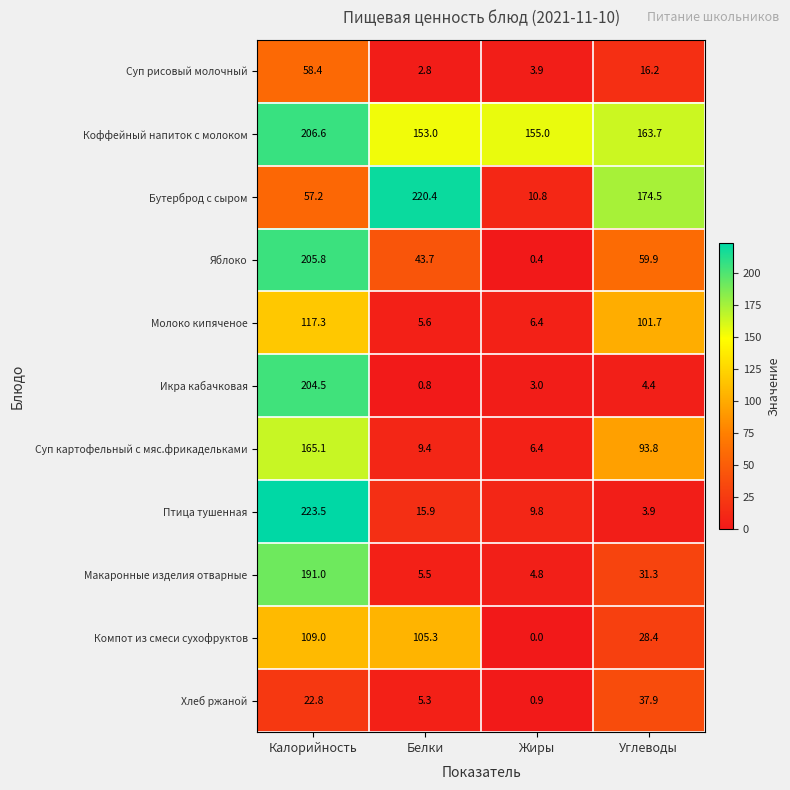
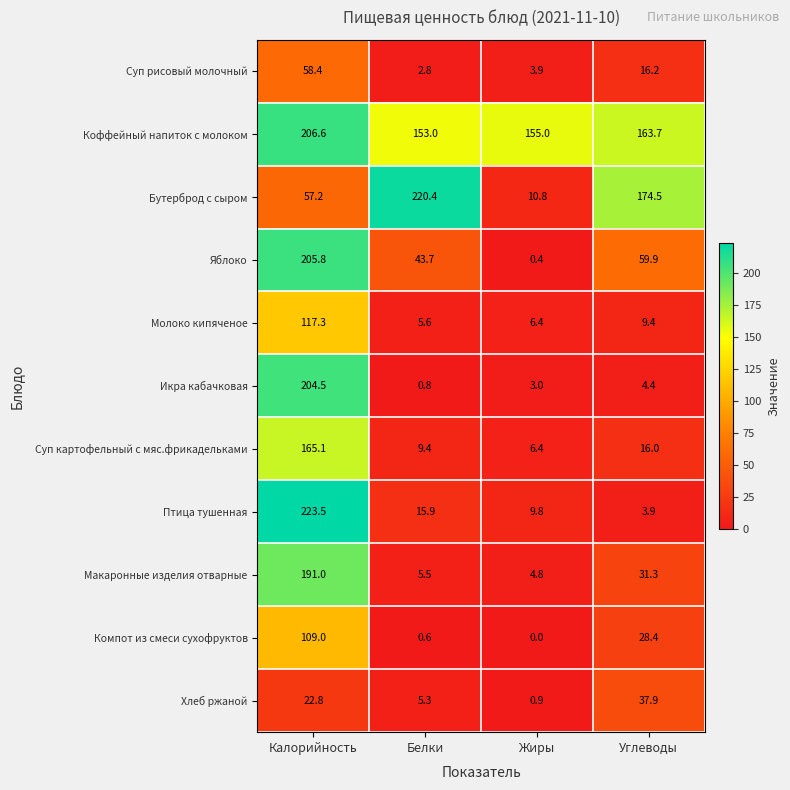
Молоко кипяченое, Углеводы: 101.7 -> 9.4
Суп картофельный с мяс.фрикадельками, Углеводы: 93.8 -> 16.0
Компот из смеси сухофруктов, Белки: 105.3 -> 0.6
